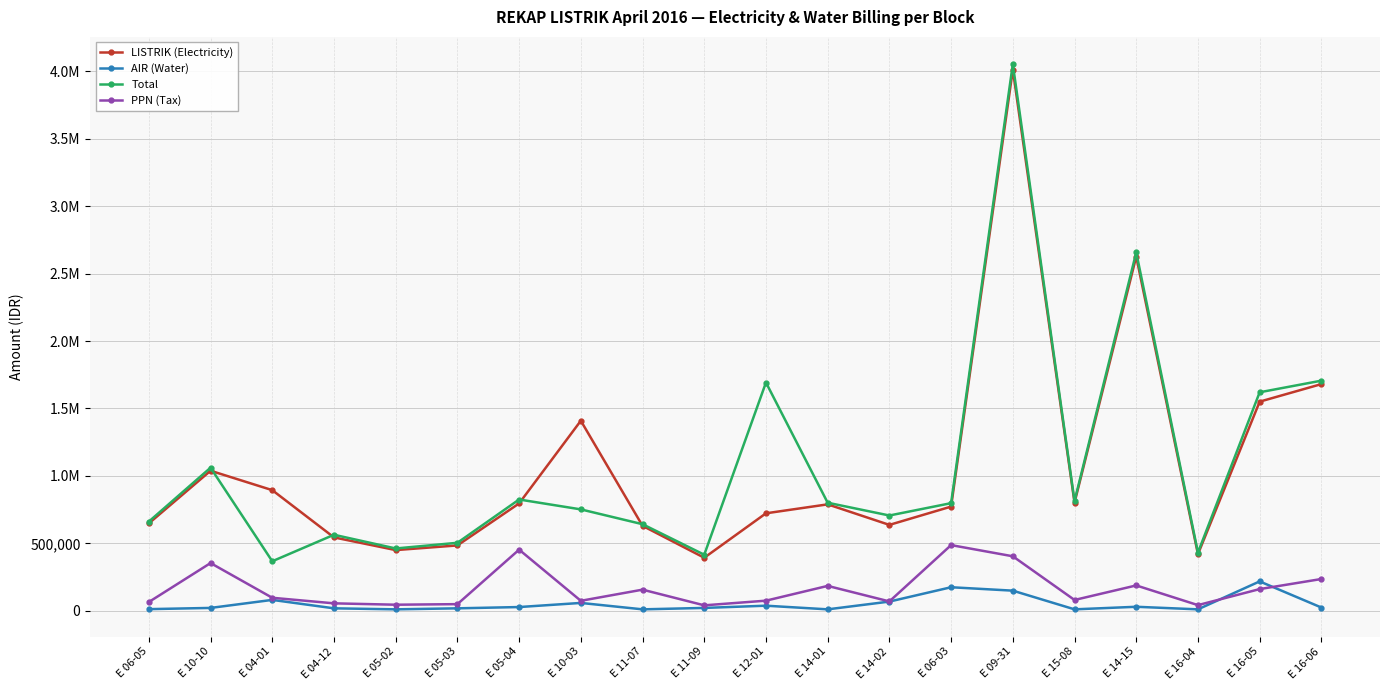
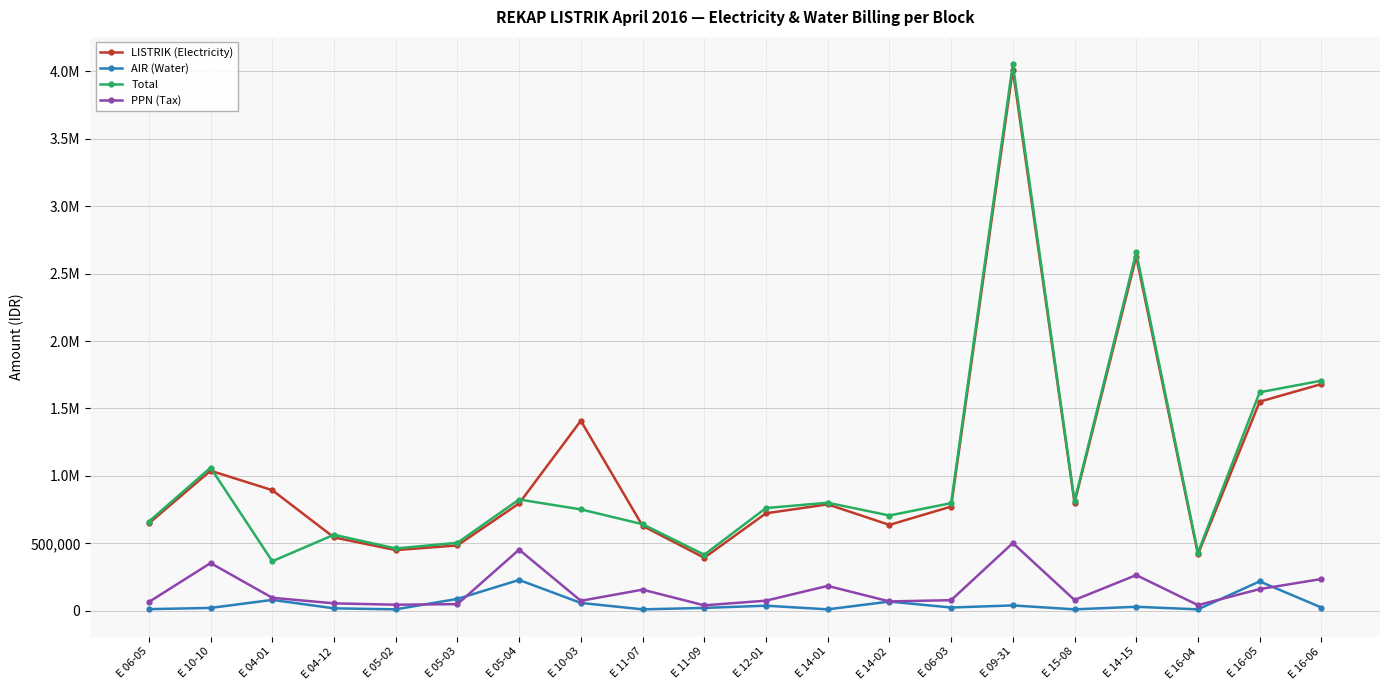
AIR (Water), E 05-03: 20,000 -> 90,000
AIR (Water), E 05-04: 30,000 -> 230,000
Total, E 12-01: 1,690,000 -> 760,000
AIR (Water), E 06-03: 180,000 -> 30,000
PPN (Tax), E 06-03: 490,000 -> 80,000
AIR (Water), E 09-31: 150,000 -> 40,000
PPN (Tax), E 09-31: 410,000 -> 500,000
PPN (Tax), E 14-15: 190,000 -> 270,000
